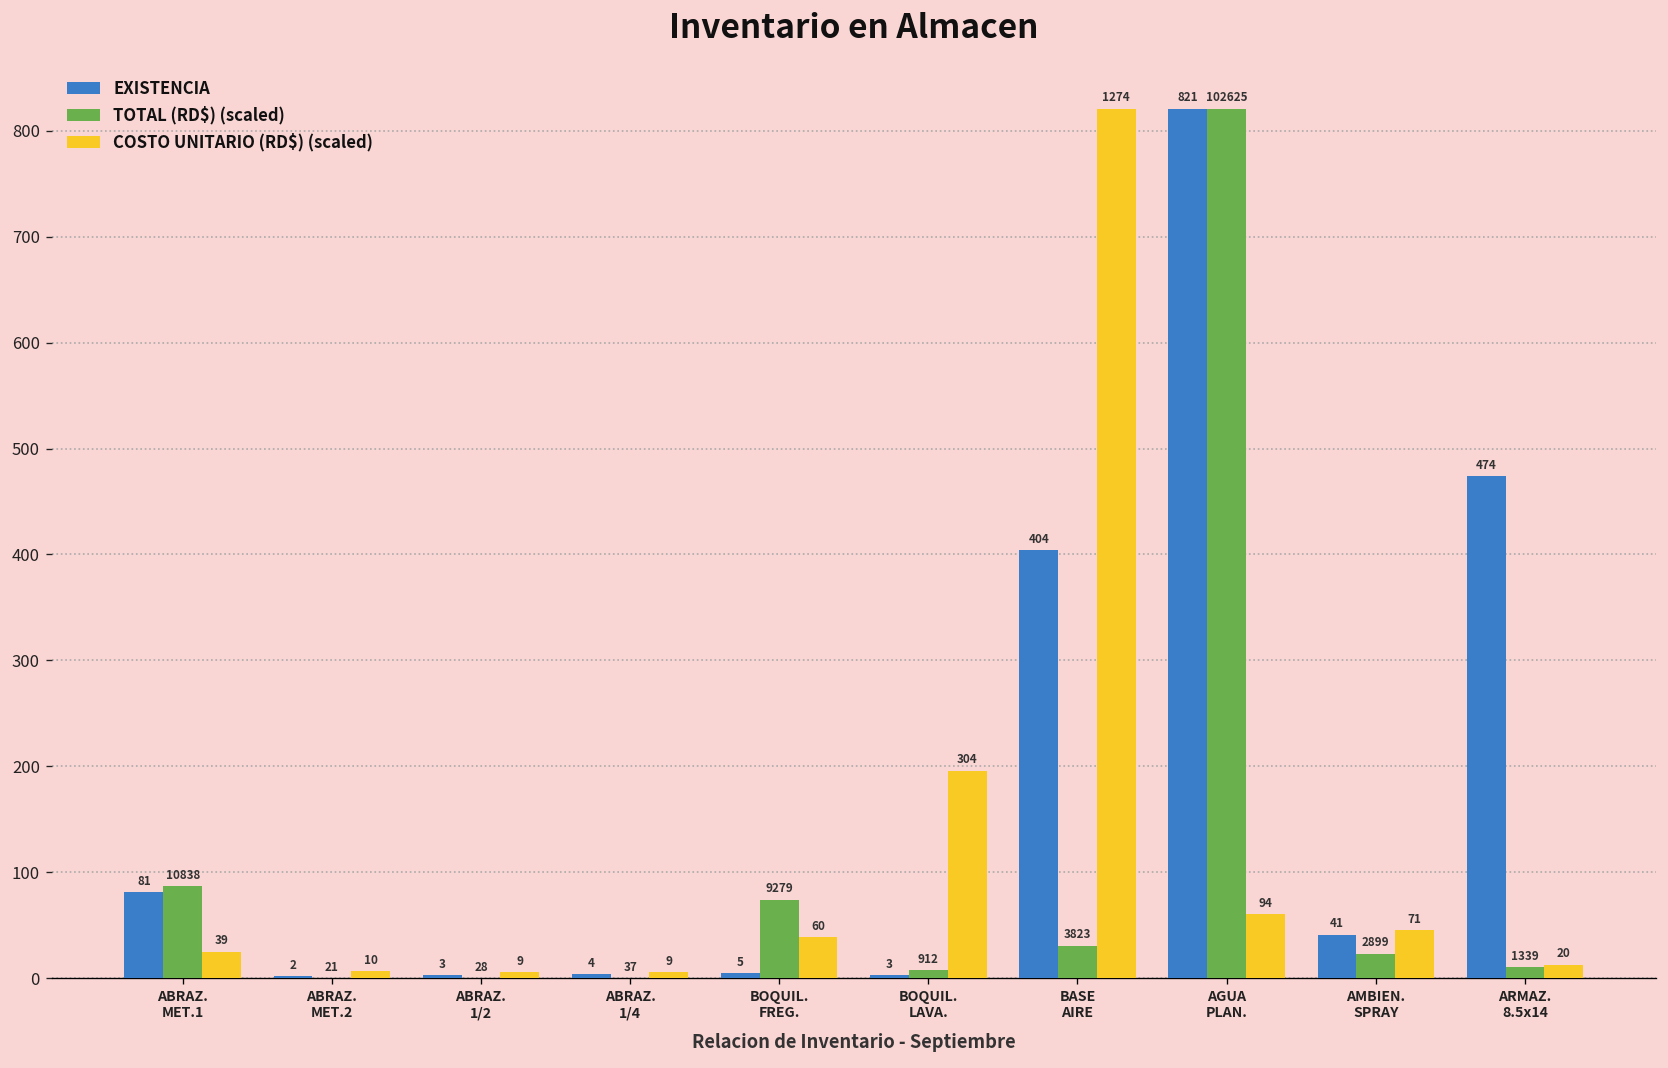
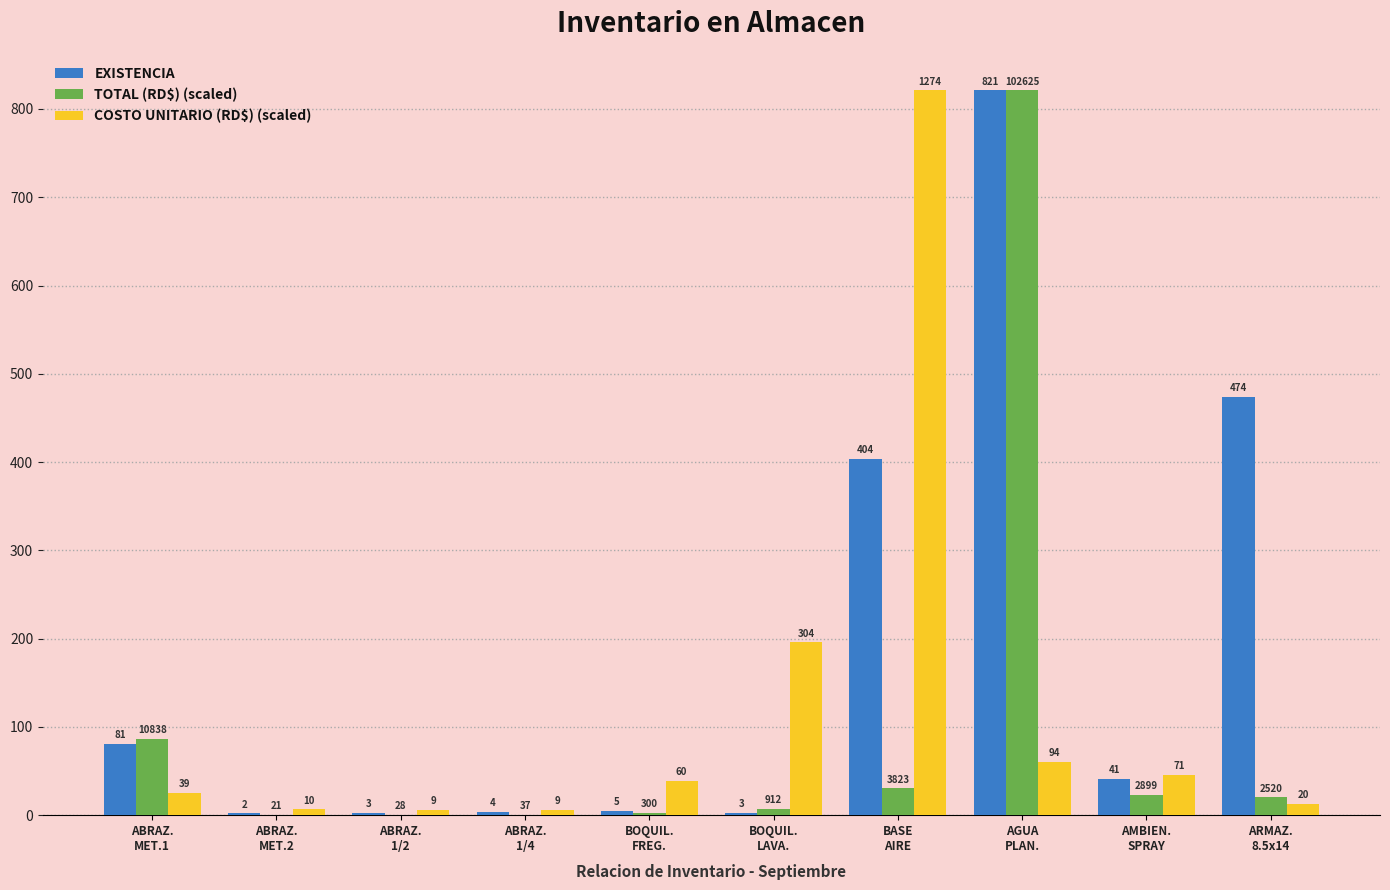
TOTAL (RD$) (scaled), BOQUIL. FREG.: 9279 -> 300
TOTAL (RD$) (scaled), ARMAZ. 8.5x14: 1339 -> 2520
